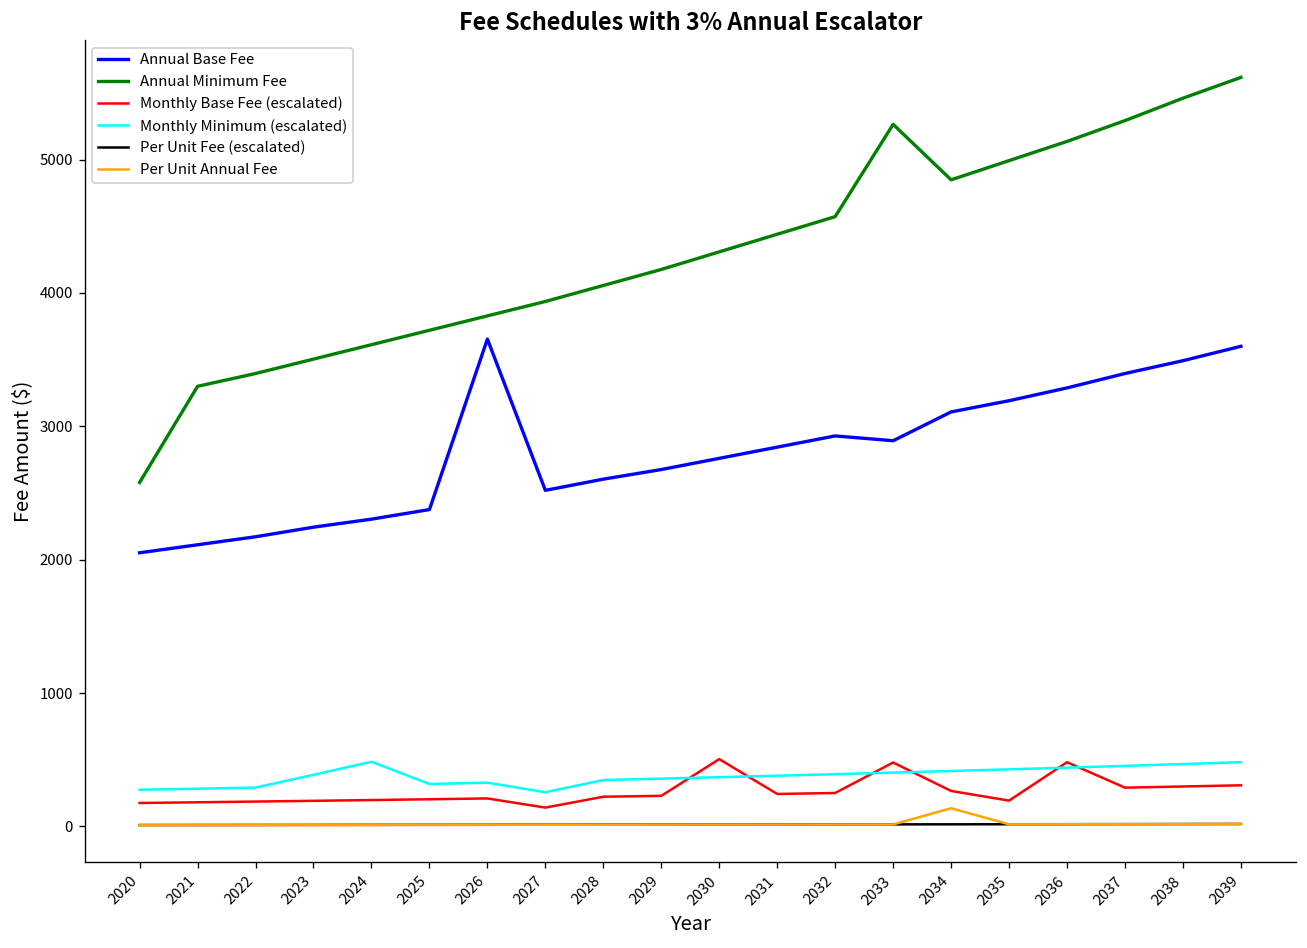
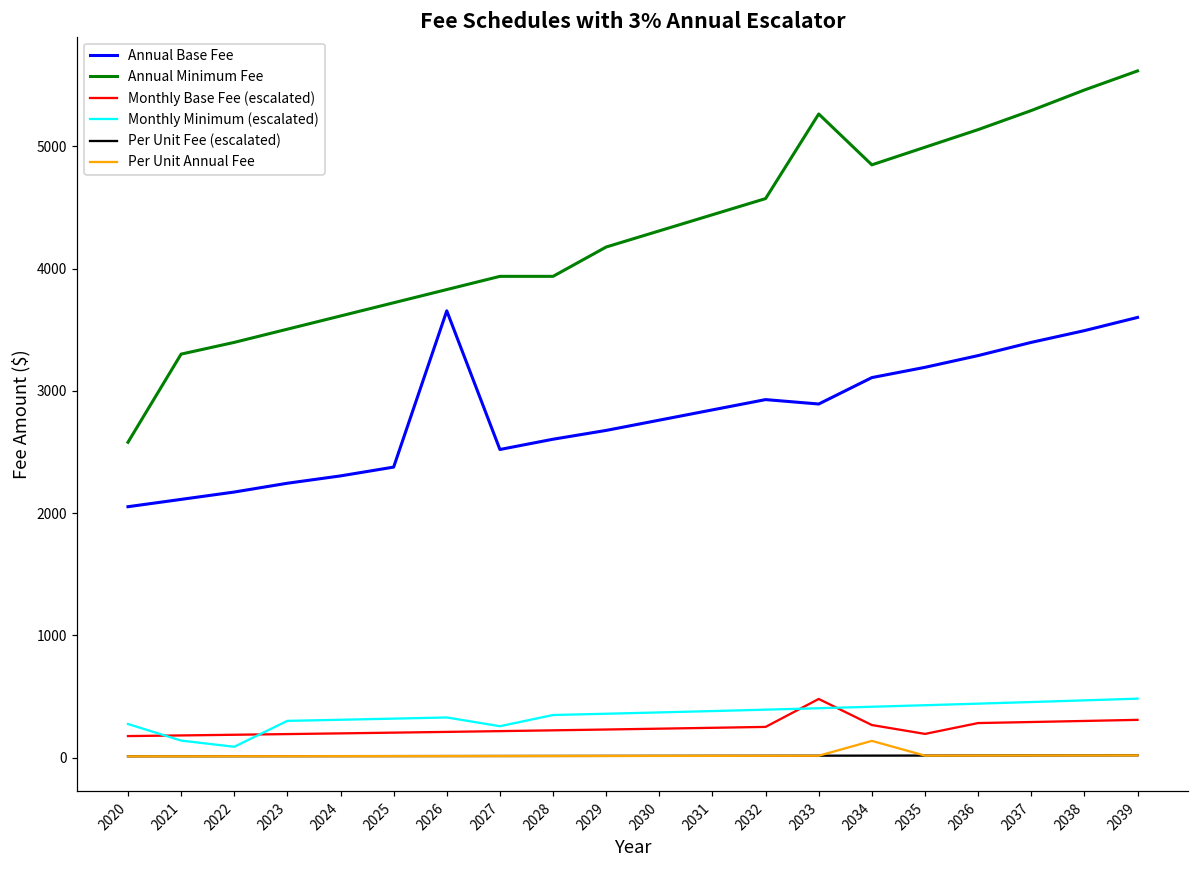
Monthly Minimum (escalated), 2021: 280 -> 140
Monthly Minimum (escalated), 2022: 290 -> 90
Monthly Minimum (escalated), 2023: 390 -> 300
Monthly Minimum (escalated), 2024: 490 -> 310
Monthly Base Fee (escalated), 2027: 140 -> 220
Annual Minimum Fee, 2028: 4060 -> 3940
Monthly Base Fee (escalated), 2030: 510 -> 240
Monthly Base Fee (escalated), 2036: 480 -> 280
